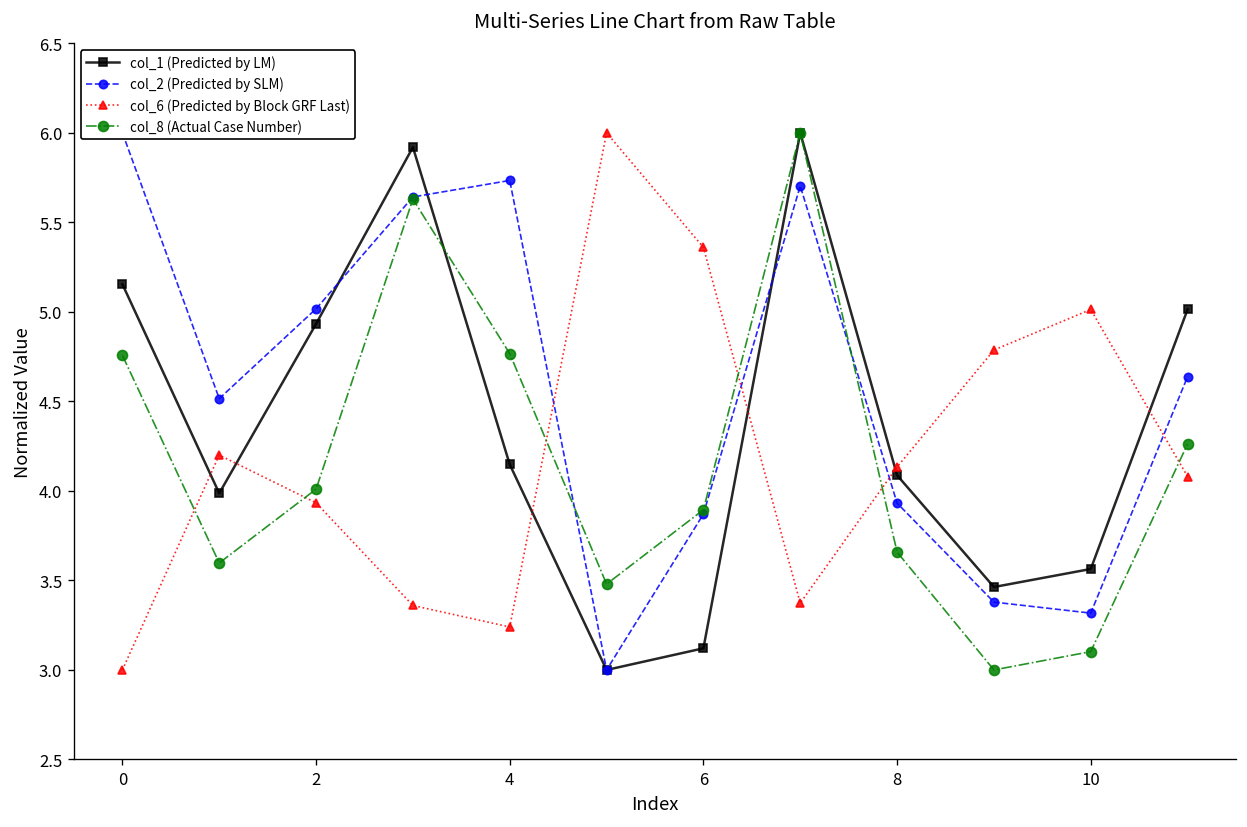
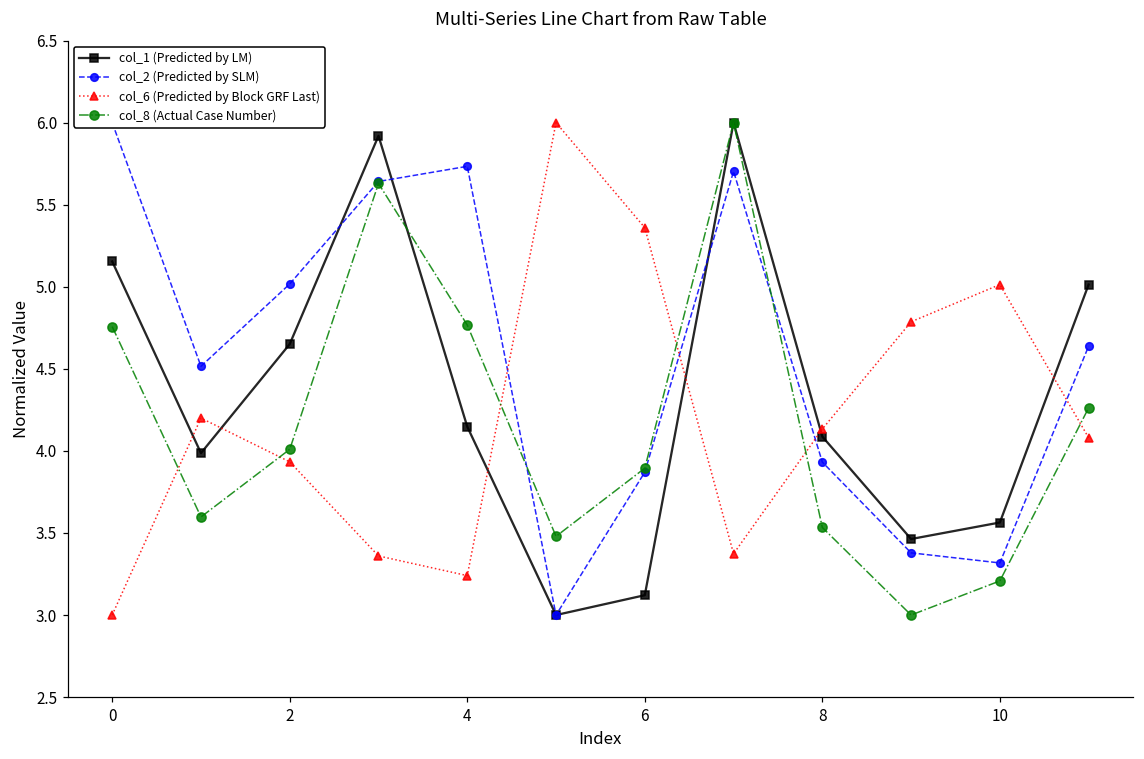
col_1 (Predicted by LM), 2: 4.93 -> 4.65
col_8 (Actual Case Number), 8: 3.66 -> 3.53
col_8 (Actual Case Number), 10: 3.10 -> 3.21
